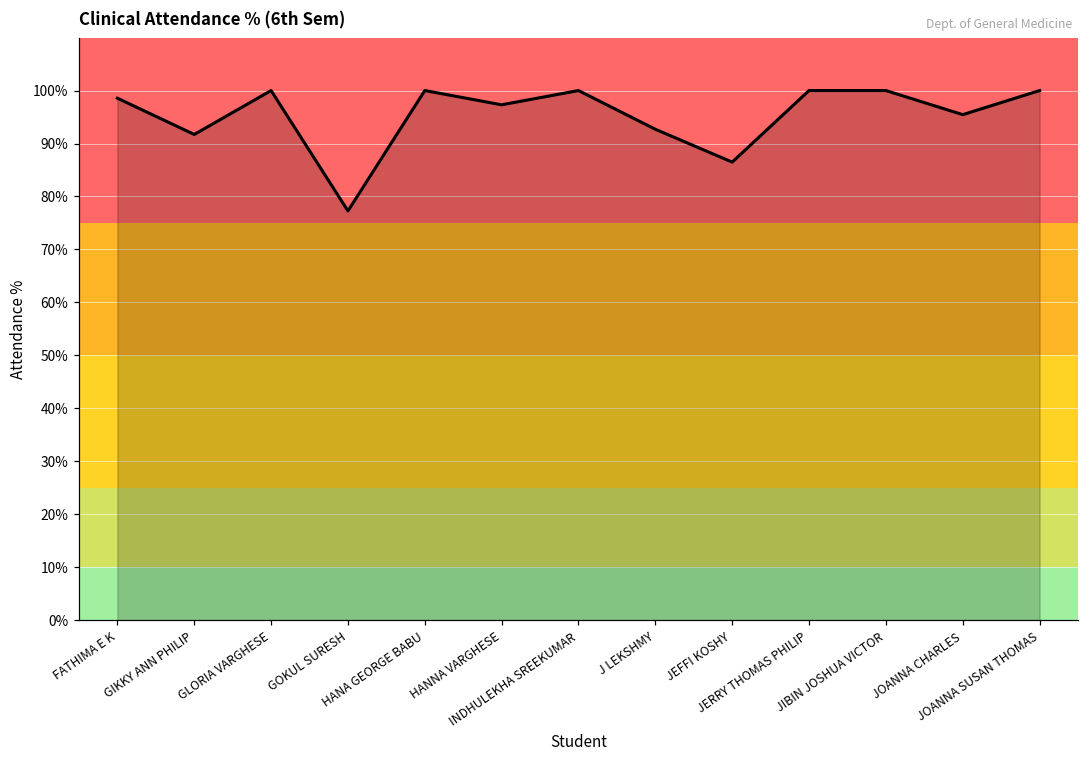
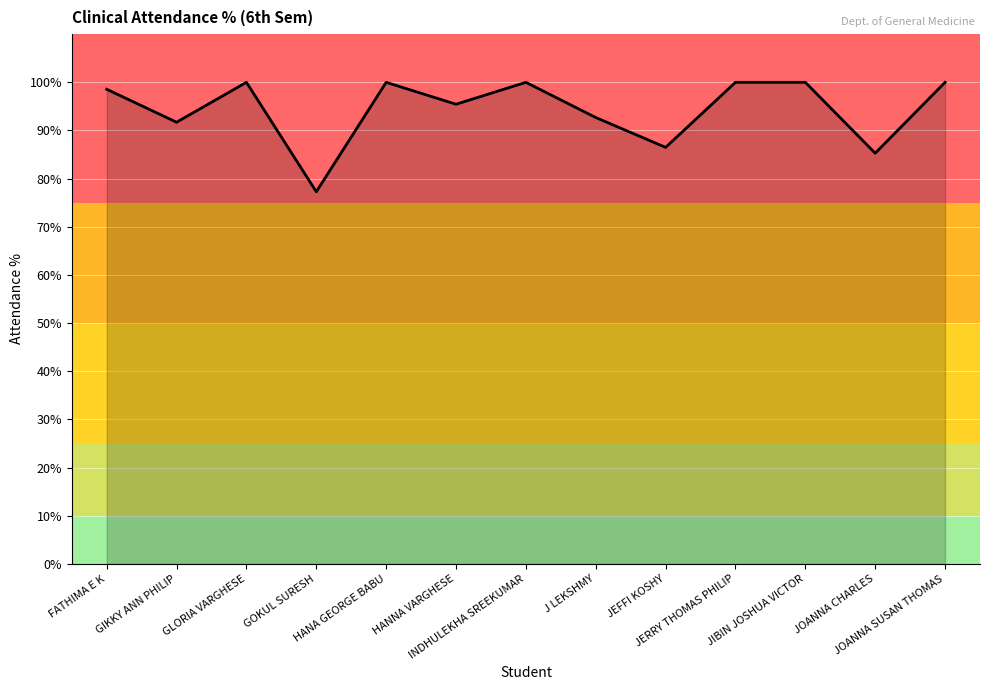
HANNA VARGHESE: 97% -> 95%
JOANNA CHARLES: 95% -> 85%
